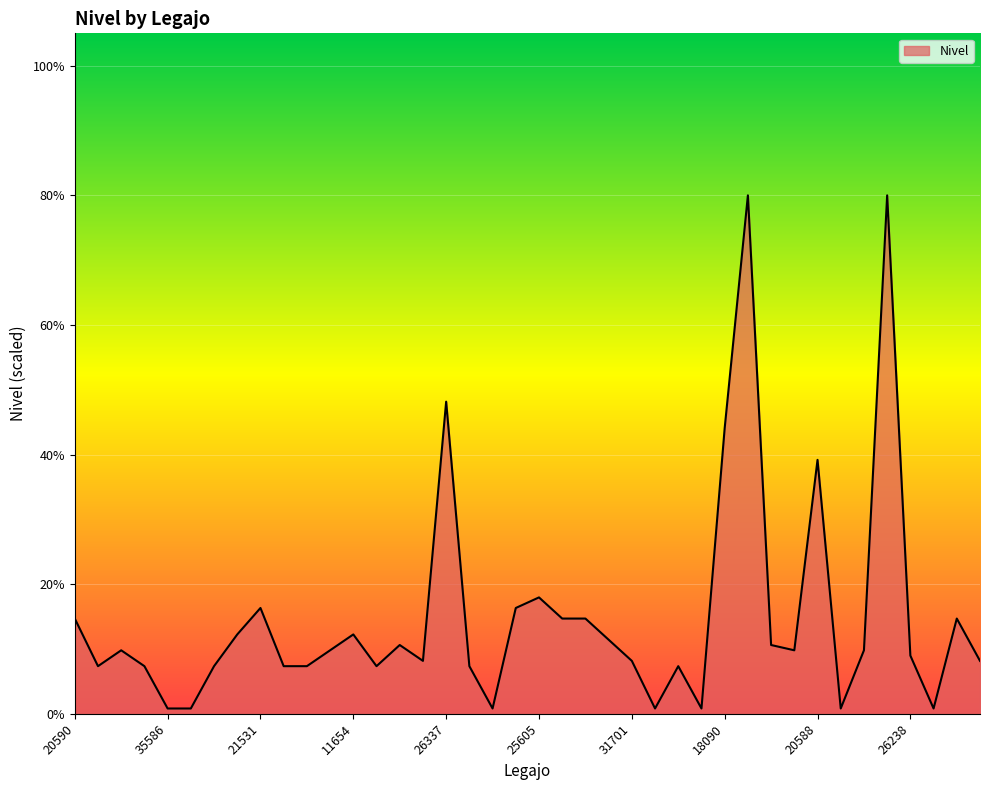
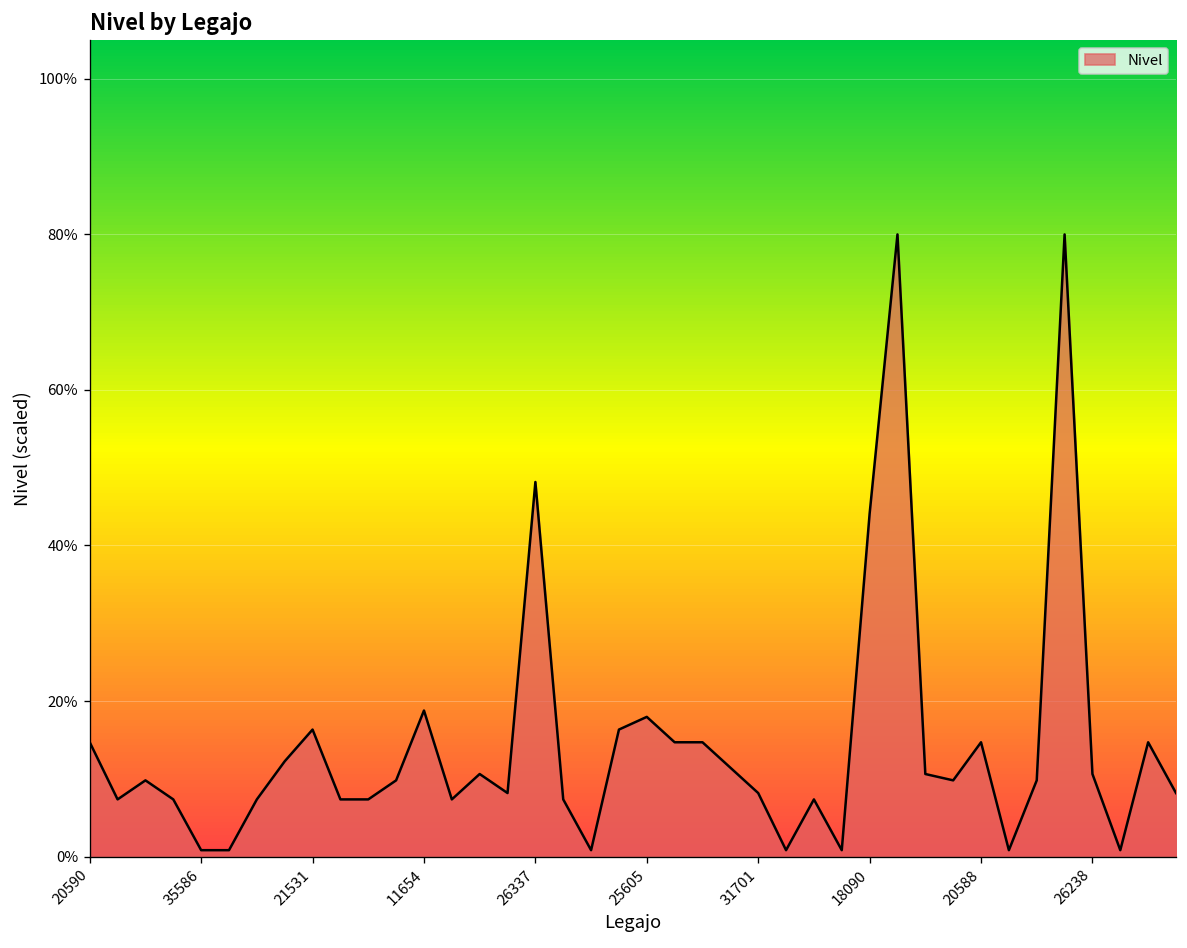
11654: 12% -> 19%
20588: 39% -> 15%
26238: 9% -> 11%
